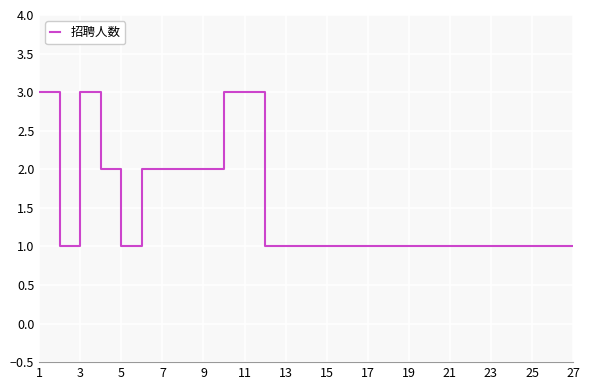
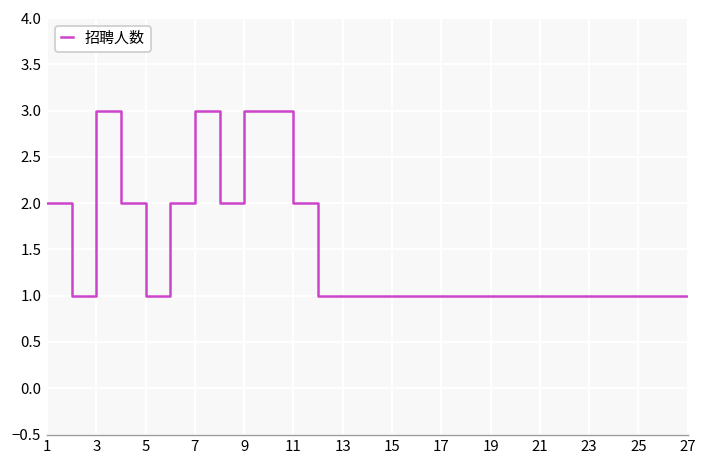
1: 3 -> 2
7: 2 -> 3
9: 2 -> 3
11: 3 -> 2
